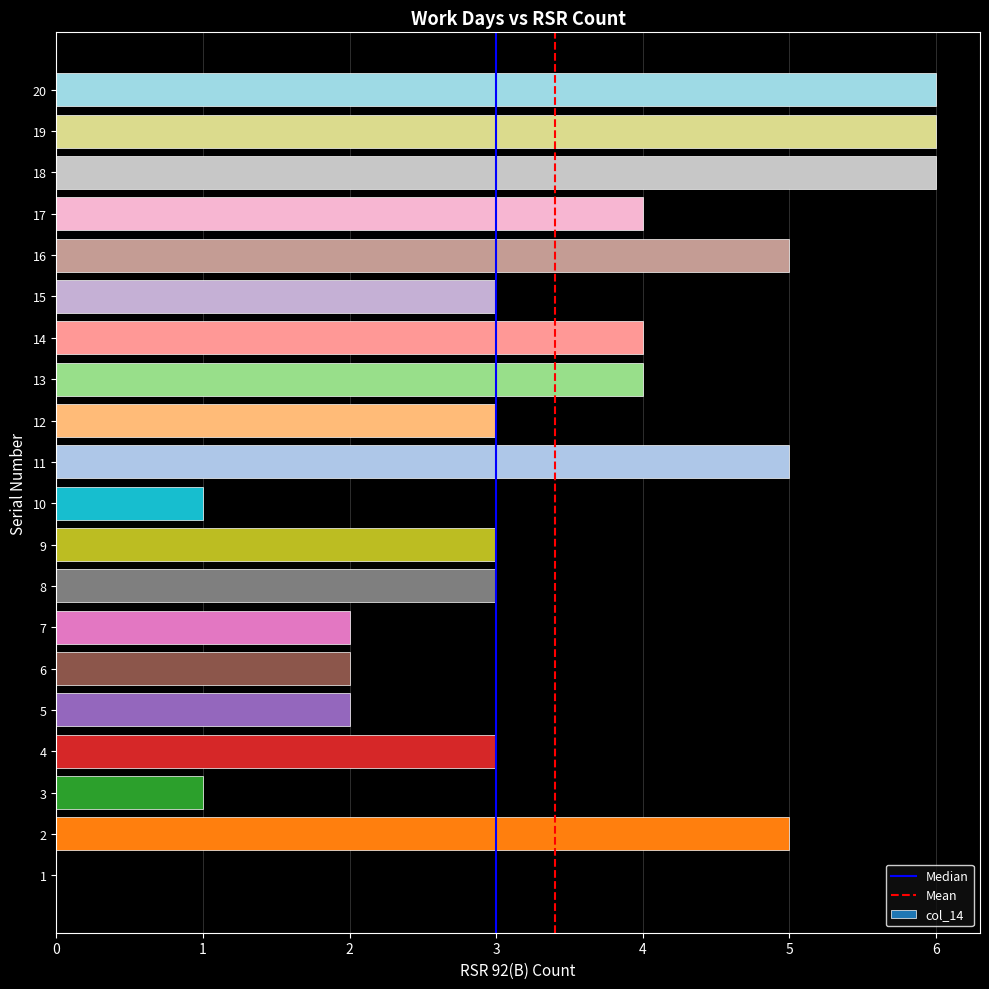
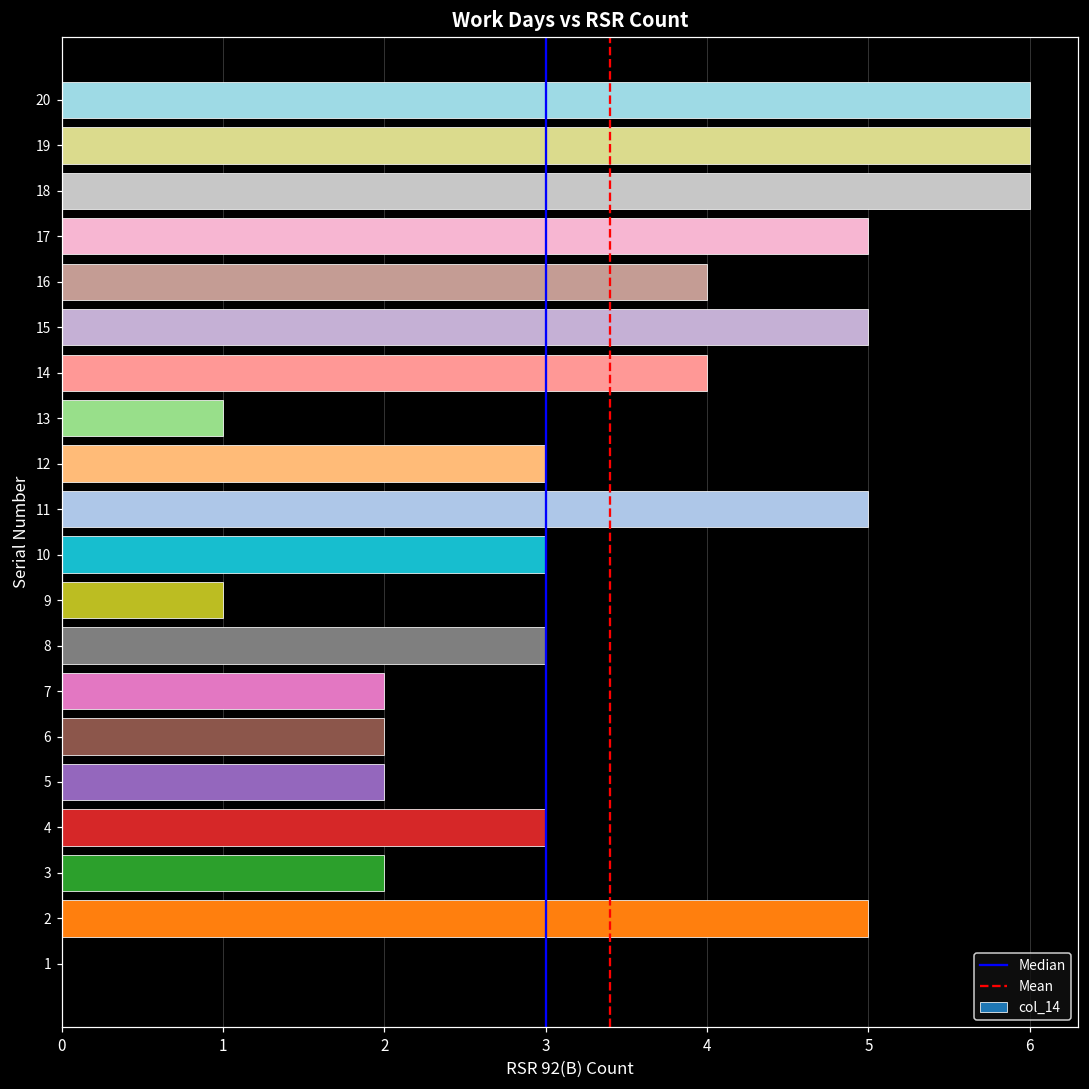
17: 4 -> 5
16: 5 -> 4
15: 3 -> 5
13: 4 -> 1
10: 1 -> 3
9: 3 -> 1
3: 1 -> 2
